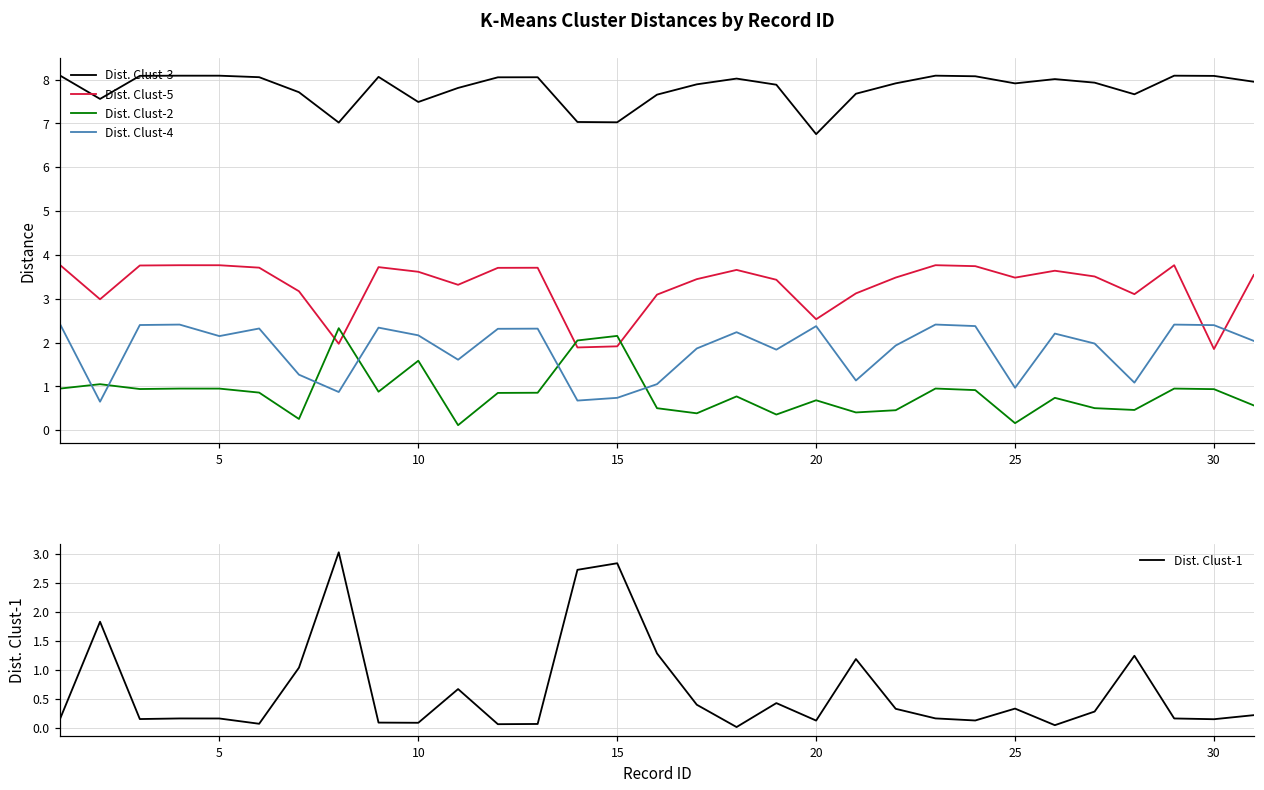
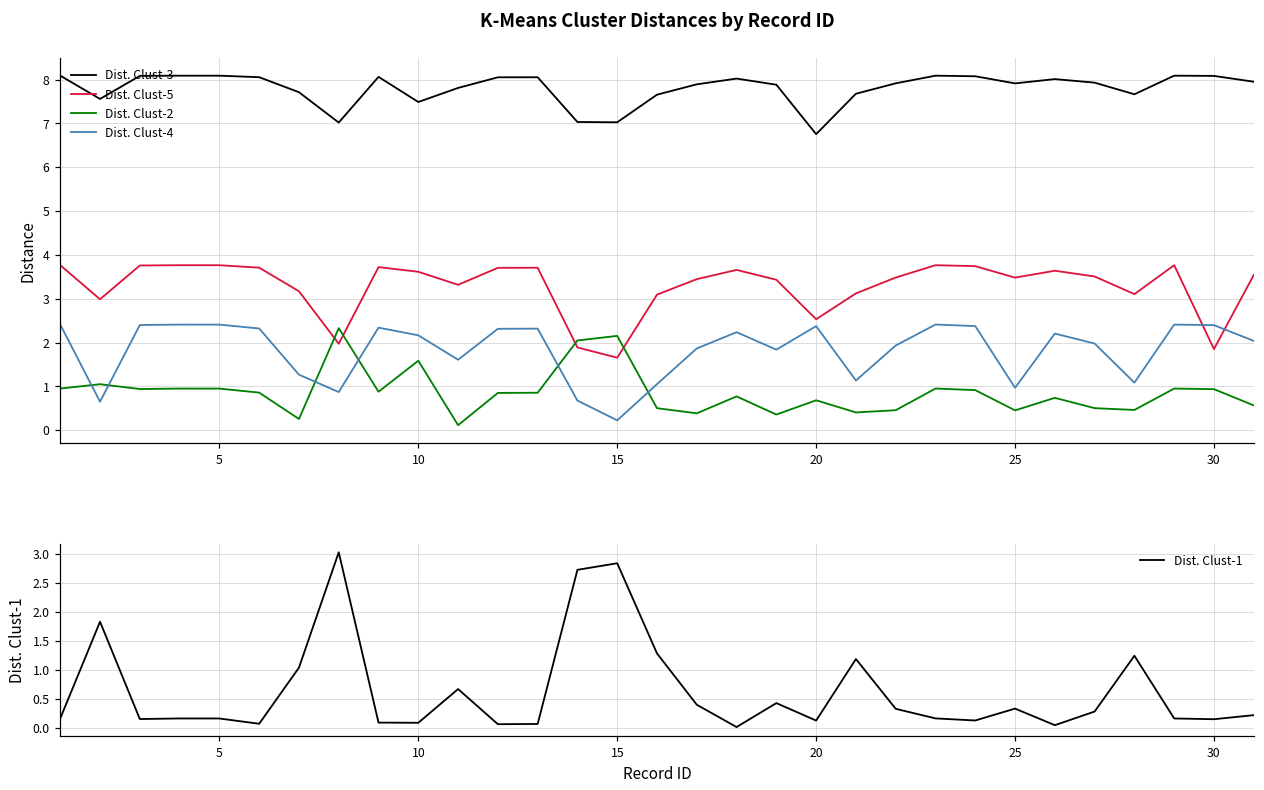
K-Means Cluster Distances by Record ID, Dist. Clust-4, 5: 2.1 -> 2.4
K-Means Cluster Distances by Record ID, Dist. Clust-5, 15: 1.9 -> 1.7
K-Means Cluster Distances by Record ID, Dist. Clust-4, 15: 0.7 -> 0.2
K-Means Cluster Distances by Record ID, Dist. Clust-2, 25: 0.2 -> 0.5
